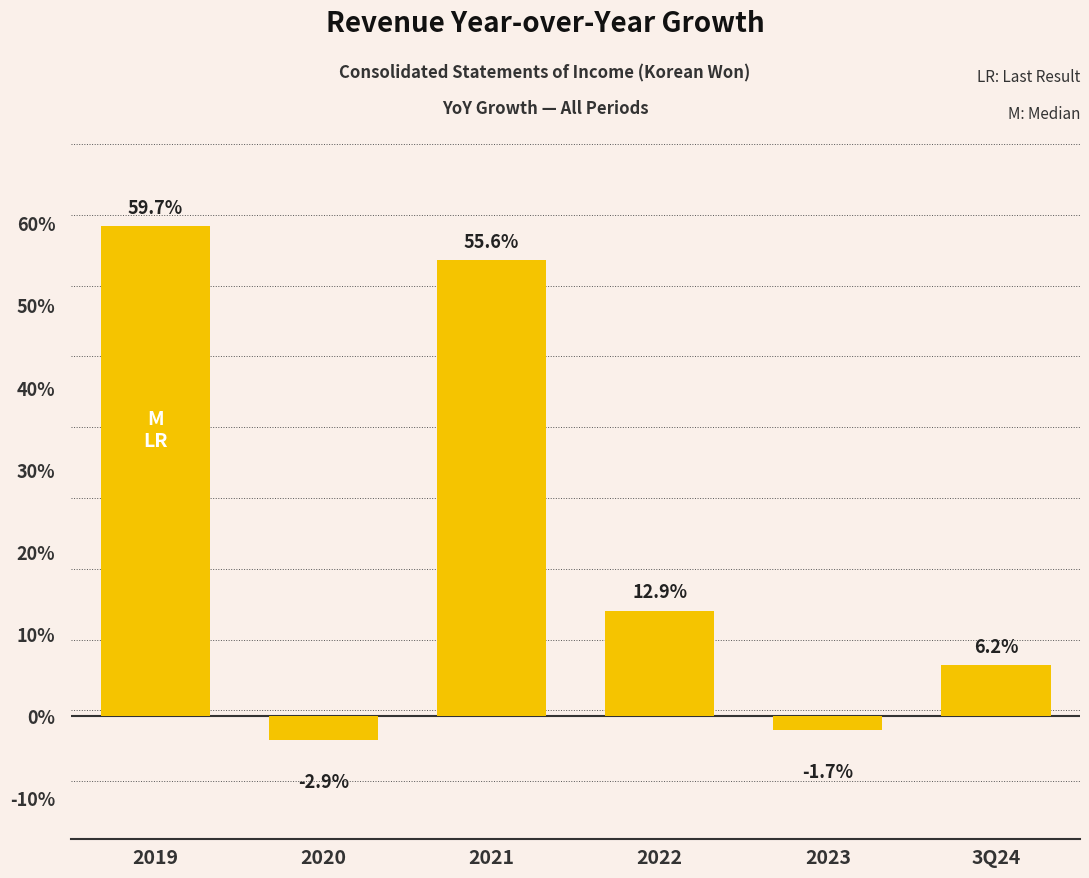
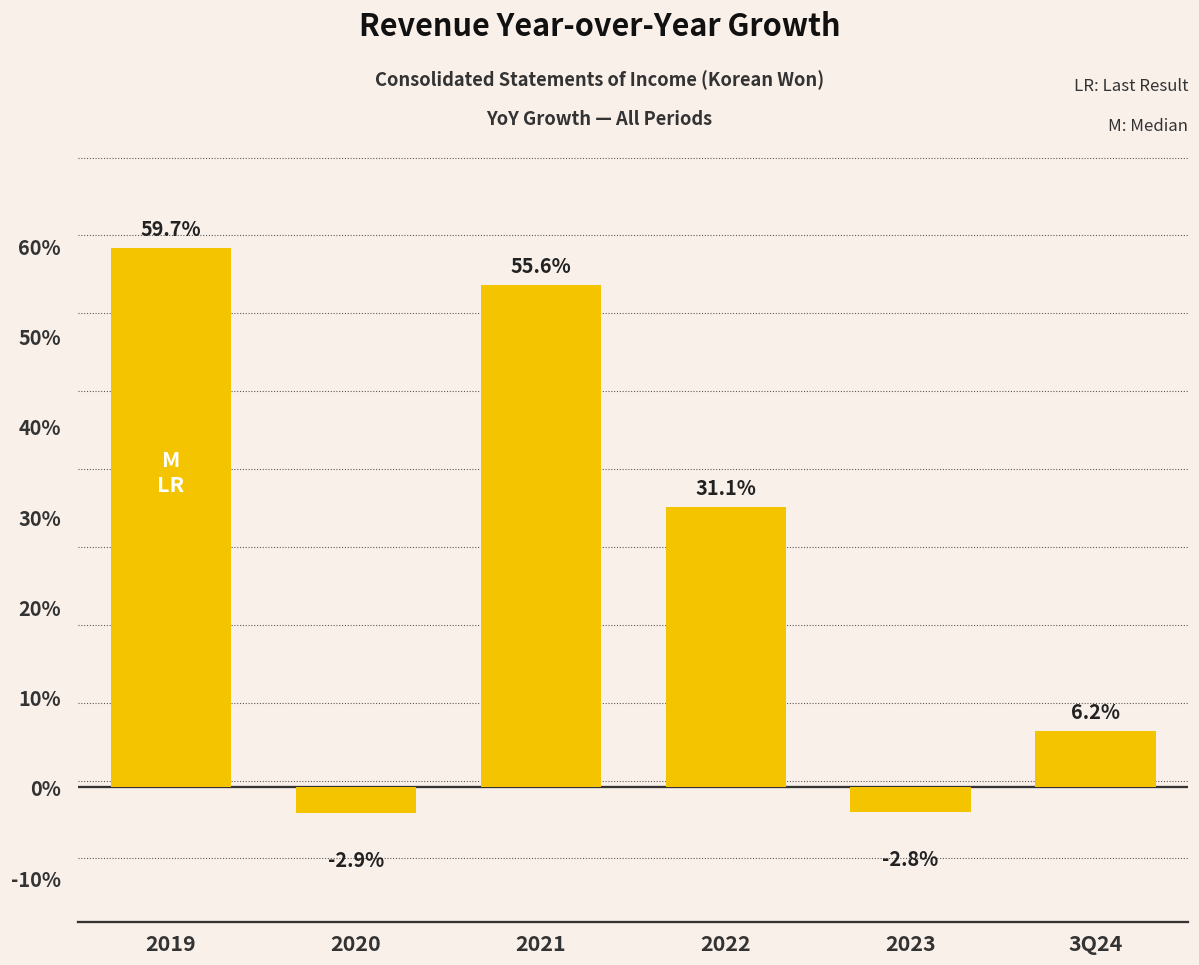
2022: 12.9% -> 31.1%
2023: -1.7% -> -2.8%
